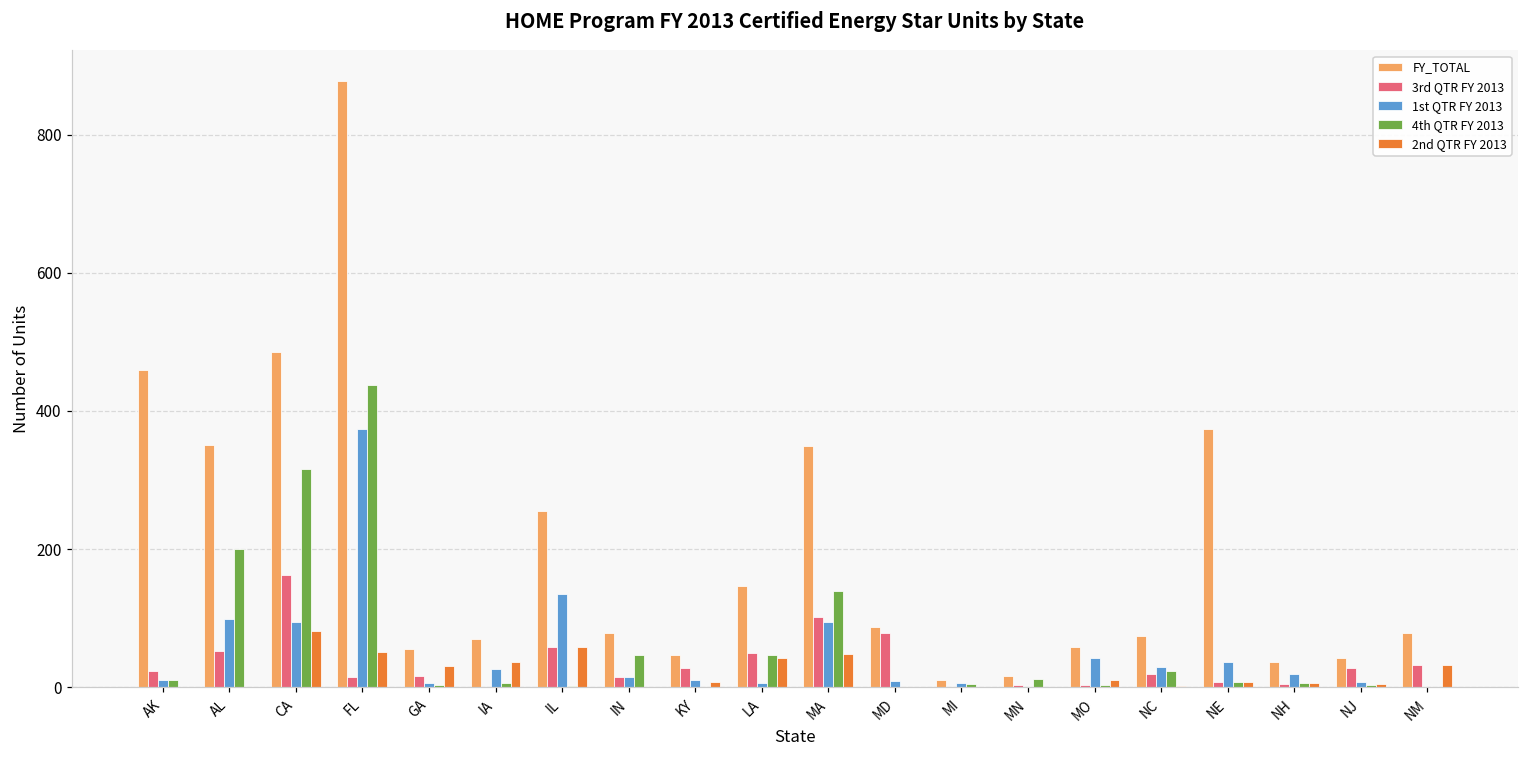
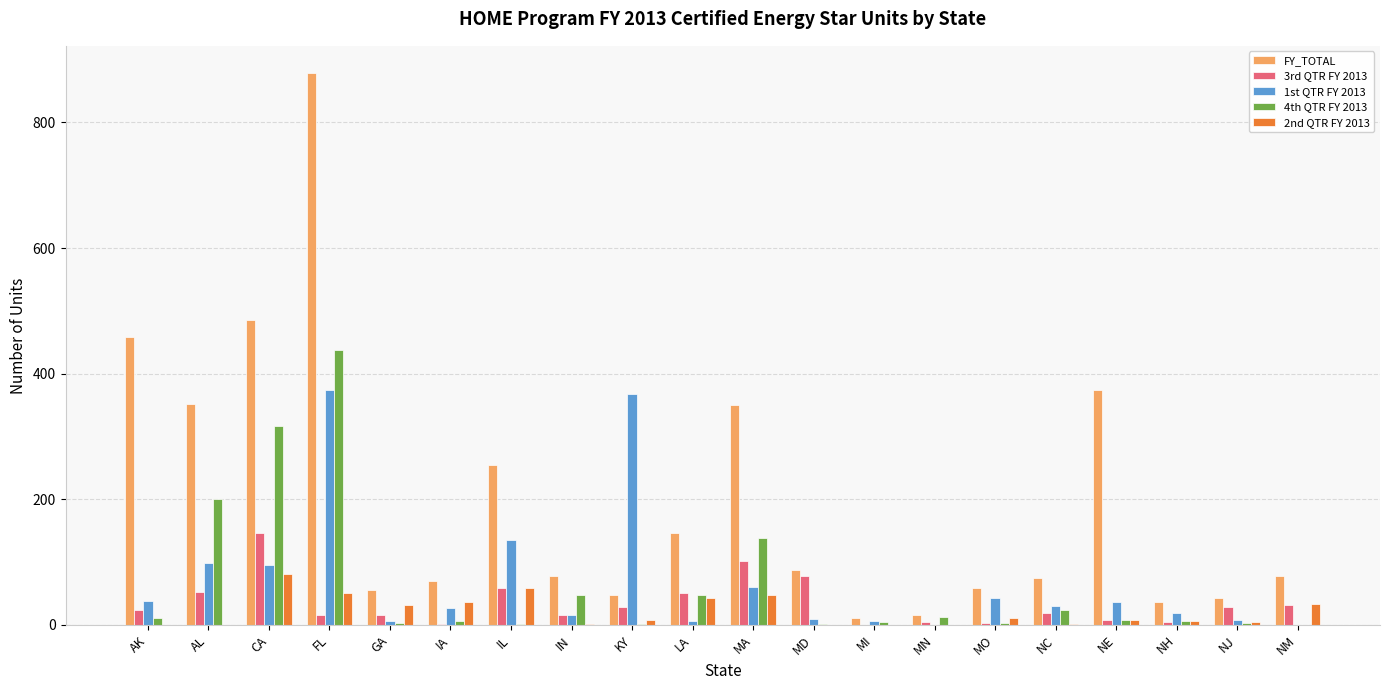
1st QTR FY 2013, AK: 10 -> 40
3rd QTR FY 2013, CA: 160 -> 150
1st QTR FY 2013, KY: 10 -> 370
1st QTR FY 2013, MA: 100 -> 60
